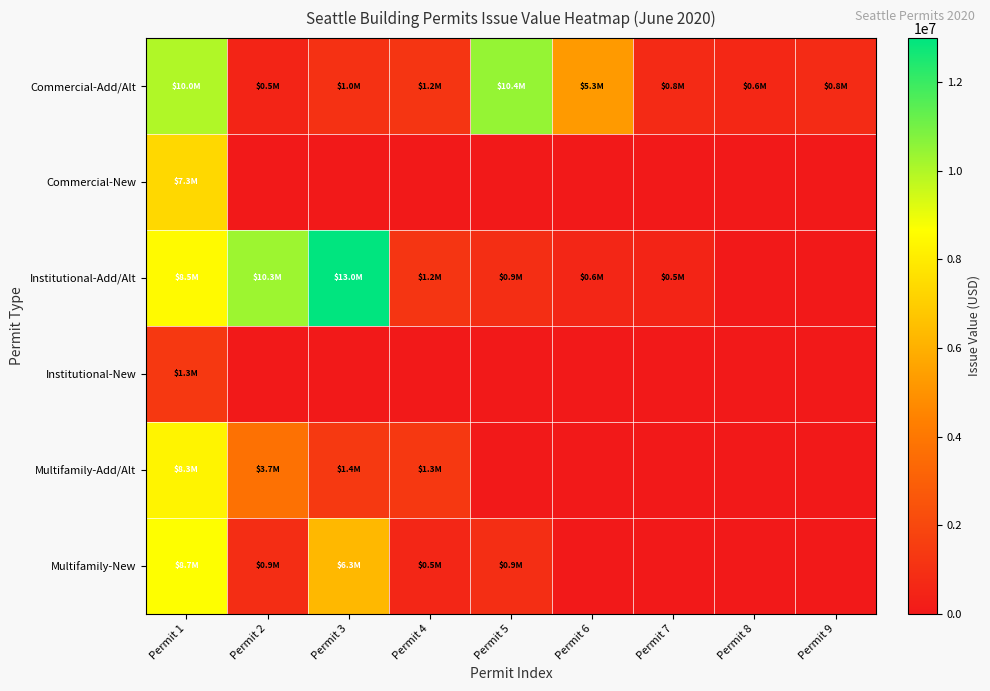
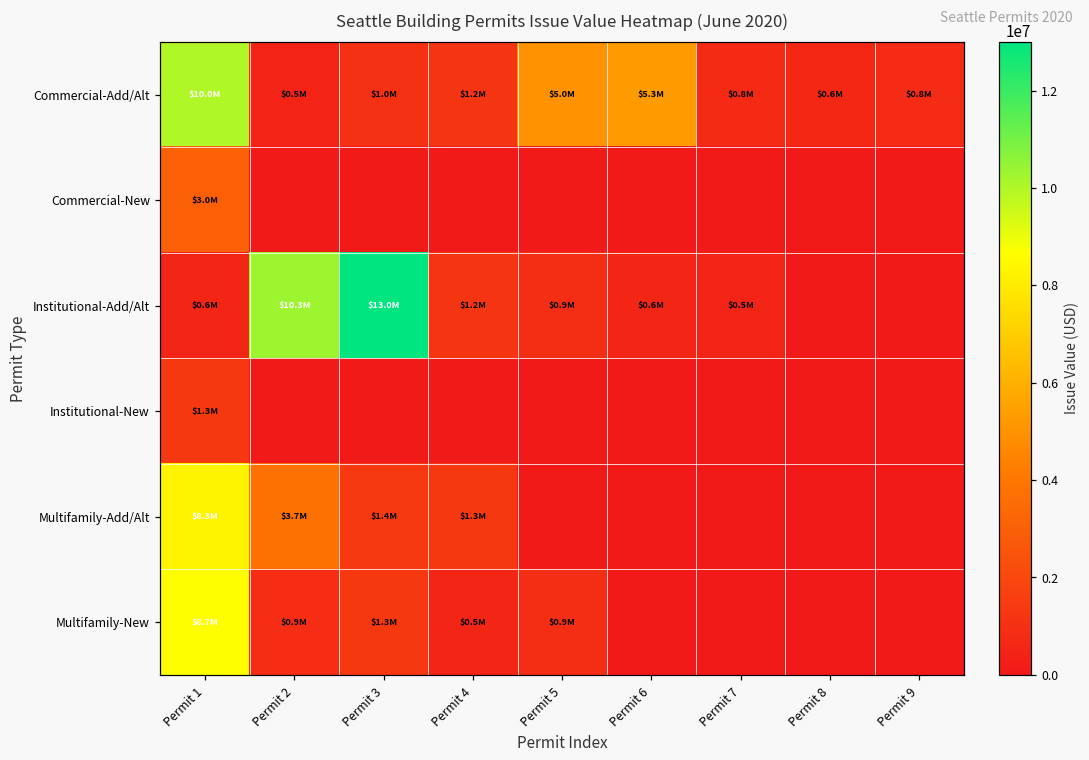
Commercial-Add/Alt, Permit 5: $10.4M -> $5.0M
Commercial-New, Permit 1: $7.3M -> $3.0M
Institutional-Add/Alt, Permit 1: $8.5M -> $0.6M
Multifamily-New, Permit 3: $6.3M -> $1.3M
